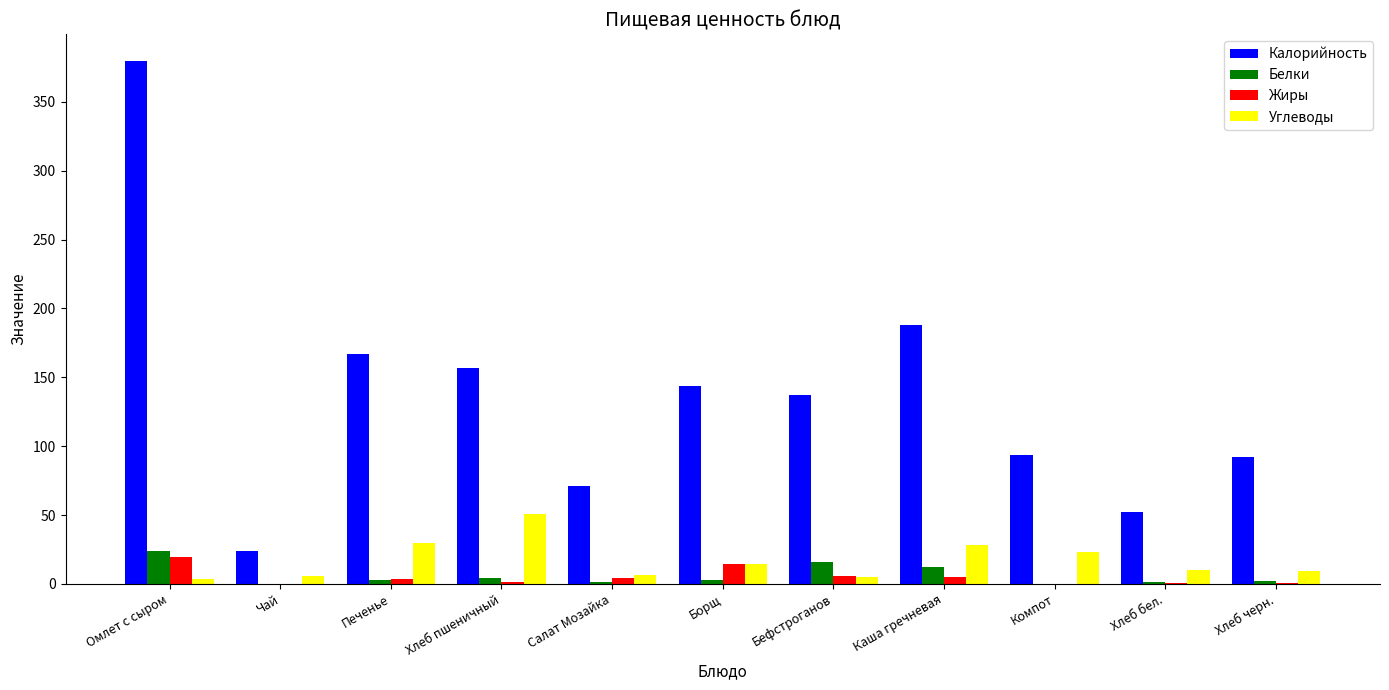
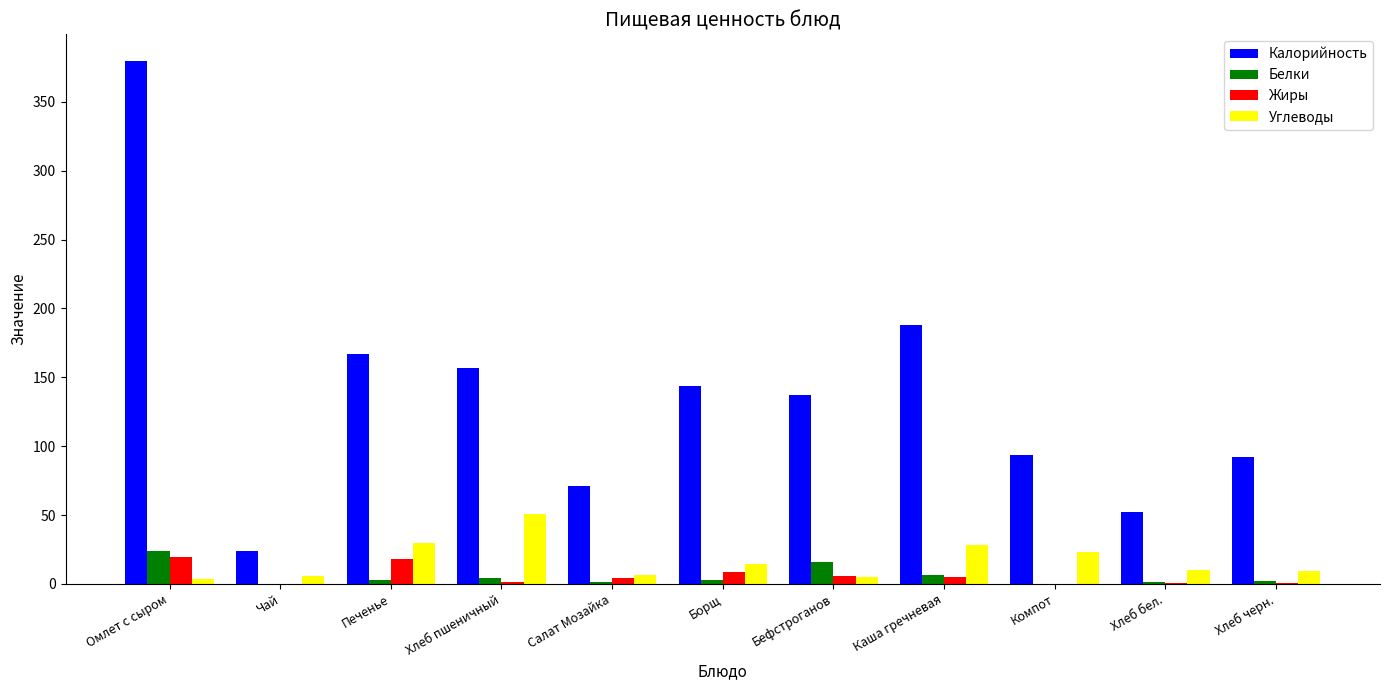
Жиры, Печенье: 4 -> 18
Жиры, Борщ: 14 -> 8
Белки, Каша гречневая: 13 -> 6
